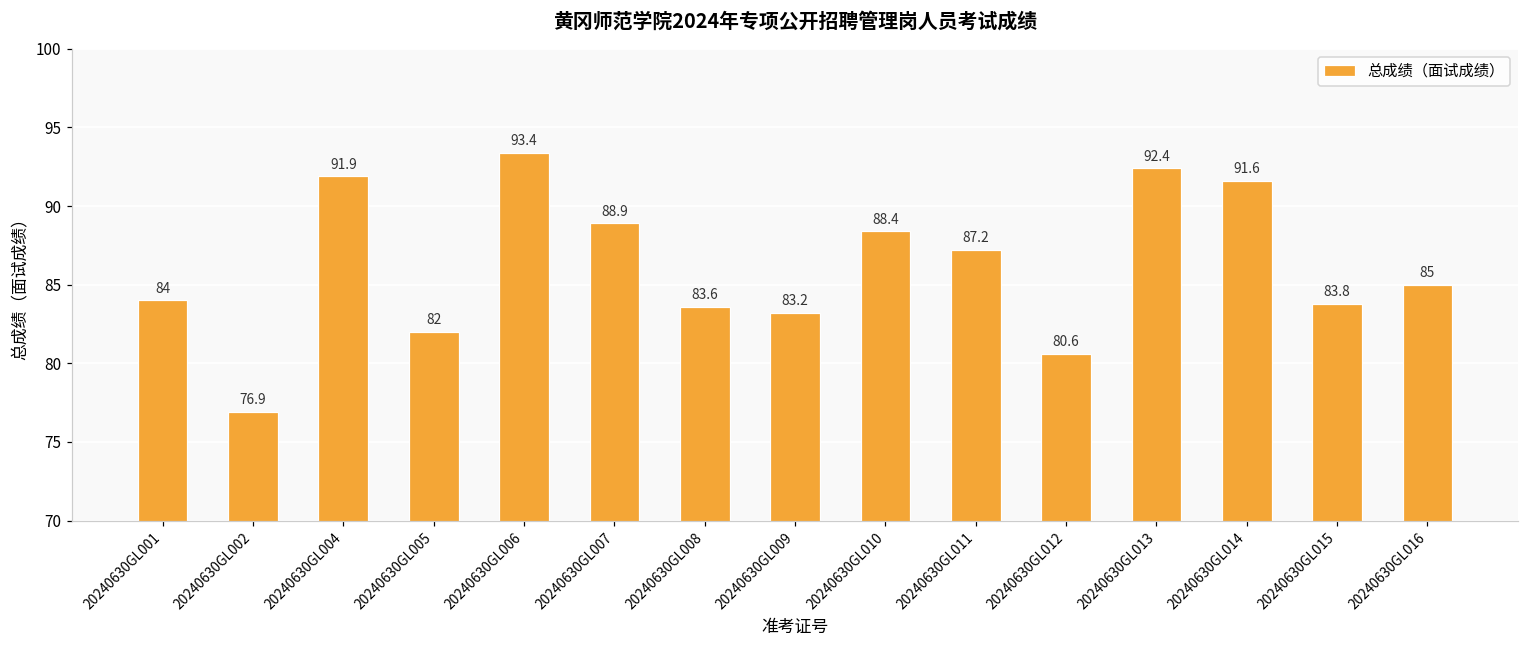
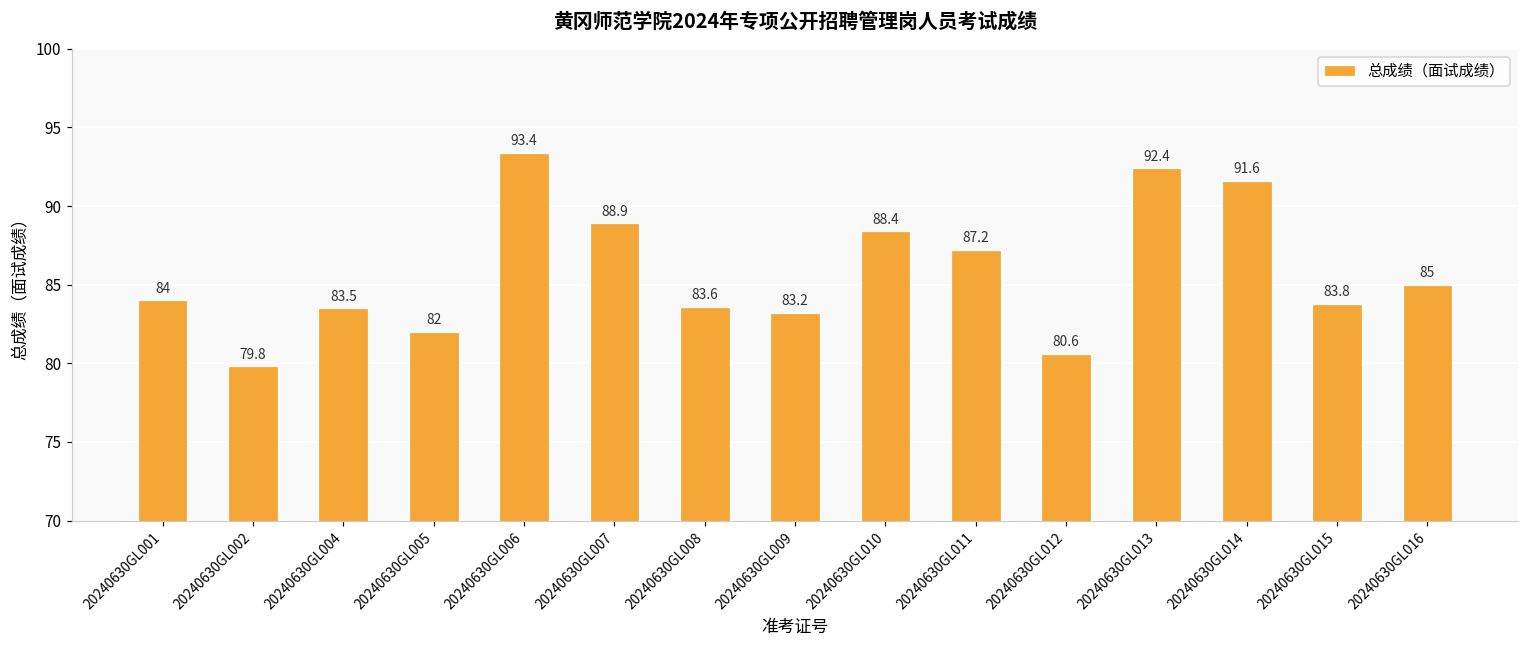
20240630GL002: 76.9 -> 79.8
20240630GL004: 91.9 -> 83.5
